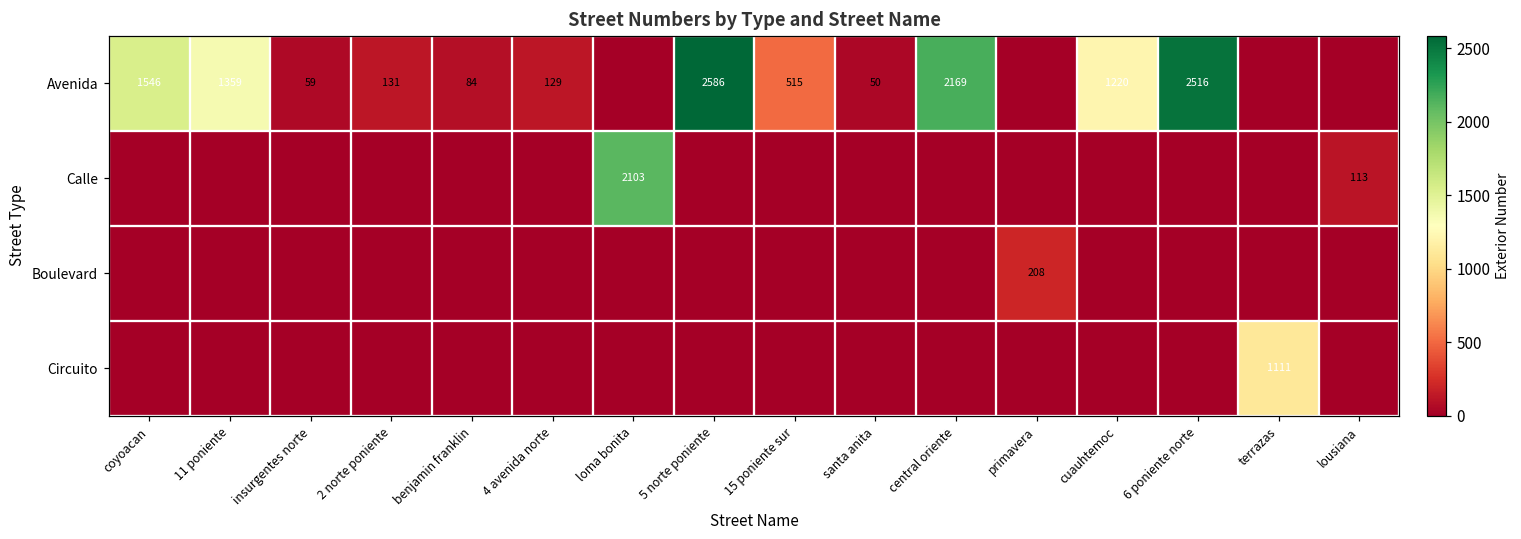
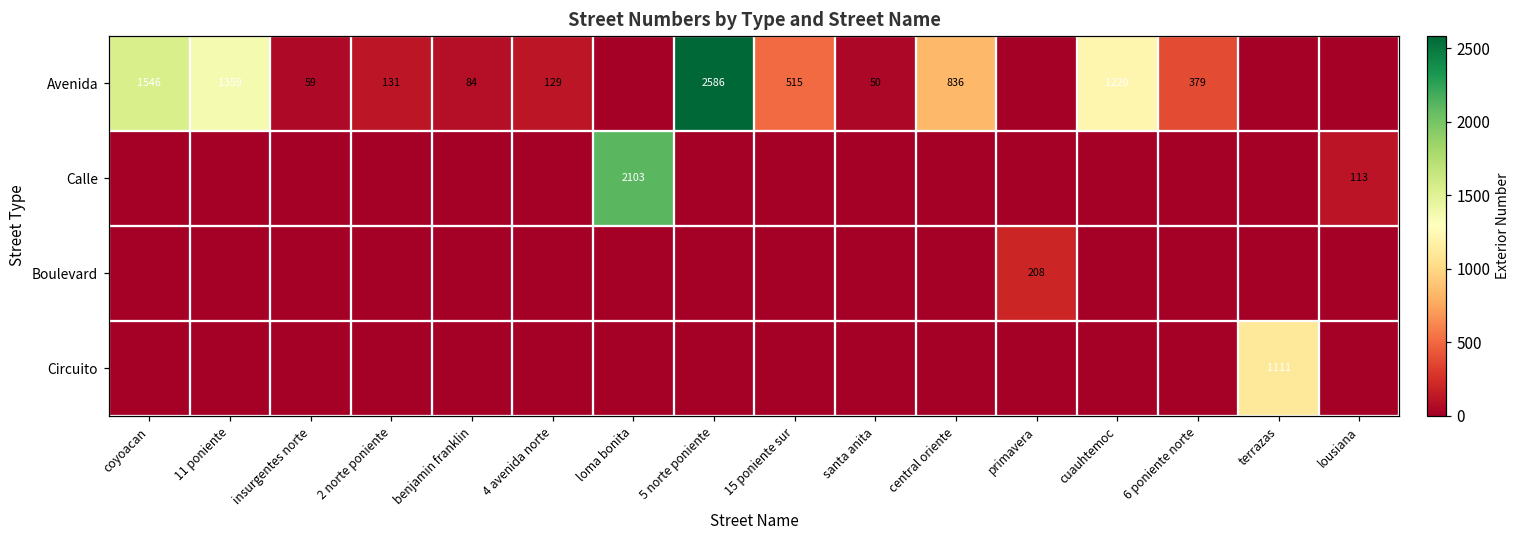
Avenida, central oriente: 2169 -> 836
Avenida, 6 poniente norte: 2516 -> 379
